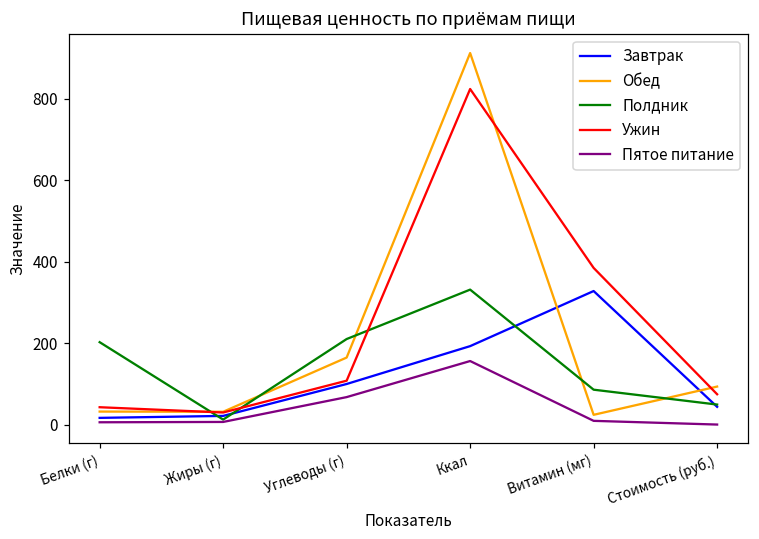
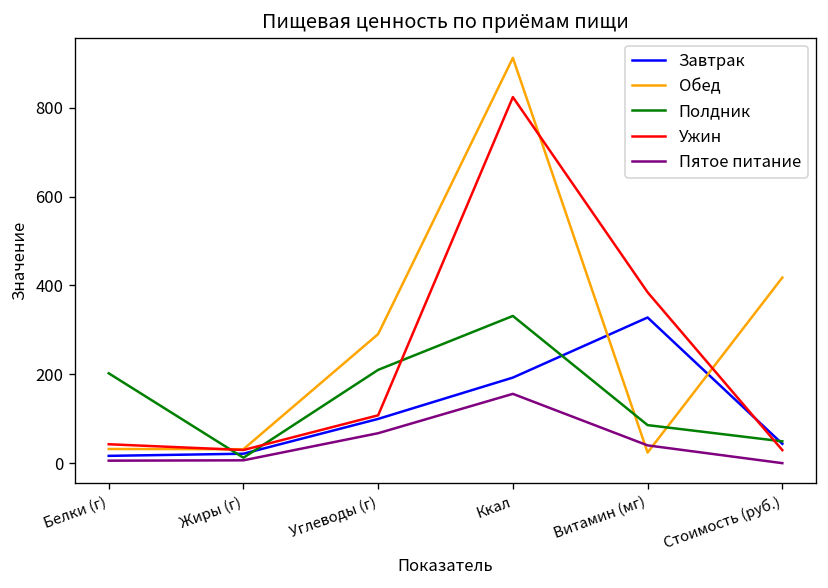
Обед, Углеводы (г): 160 -> 290
Пятое питание, Витамин (мг): 10 -> 40
Обед, Стоимость (руб.): 90 -> 420
Ужин, Стоимость (руб.): 70 -> 30
